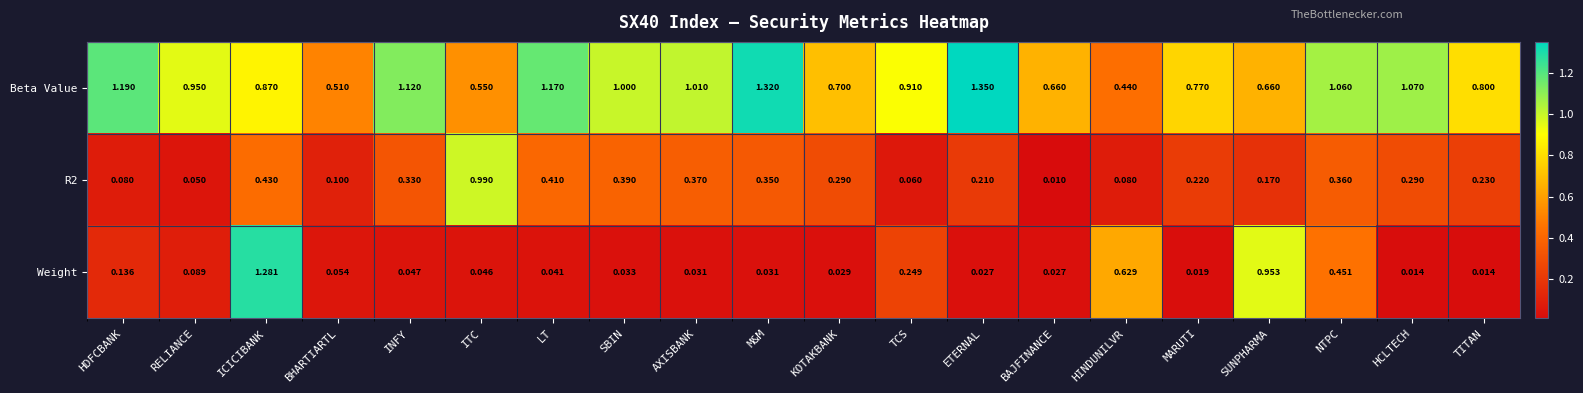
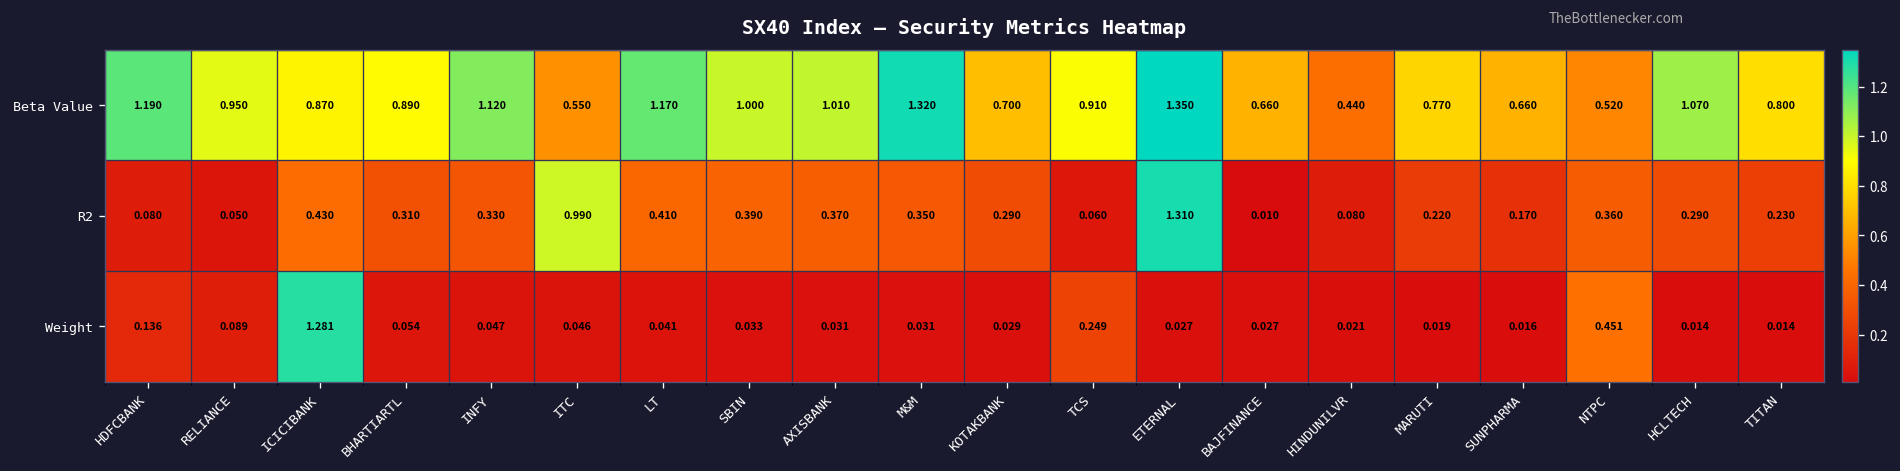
Beta Value, BHARTIARTL: 0.510 -> 0.890
Beta Value, NTPC: 1.060 -> 0.520
R2, BHARTIARTL: 0.100 -> 0.310
R2, ETERNAL: 0.210 -> 1.310
Weight, HINDUNILVR: 0.629 -> 0.021
Weight, SUNPHARMA: 0.953 -> 0.016
